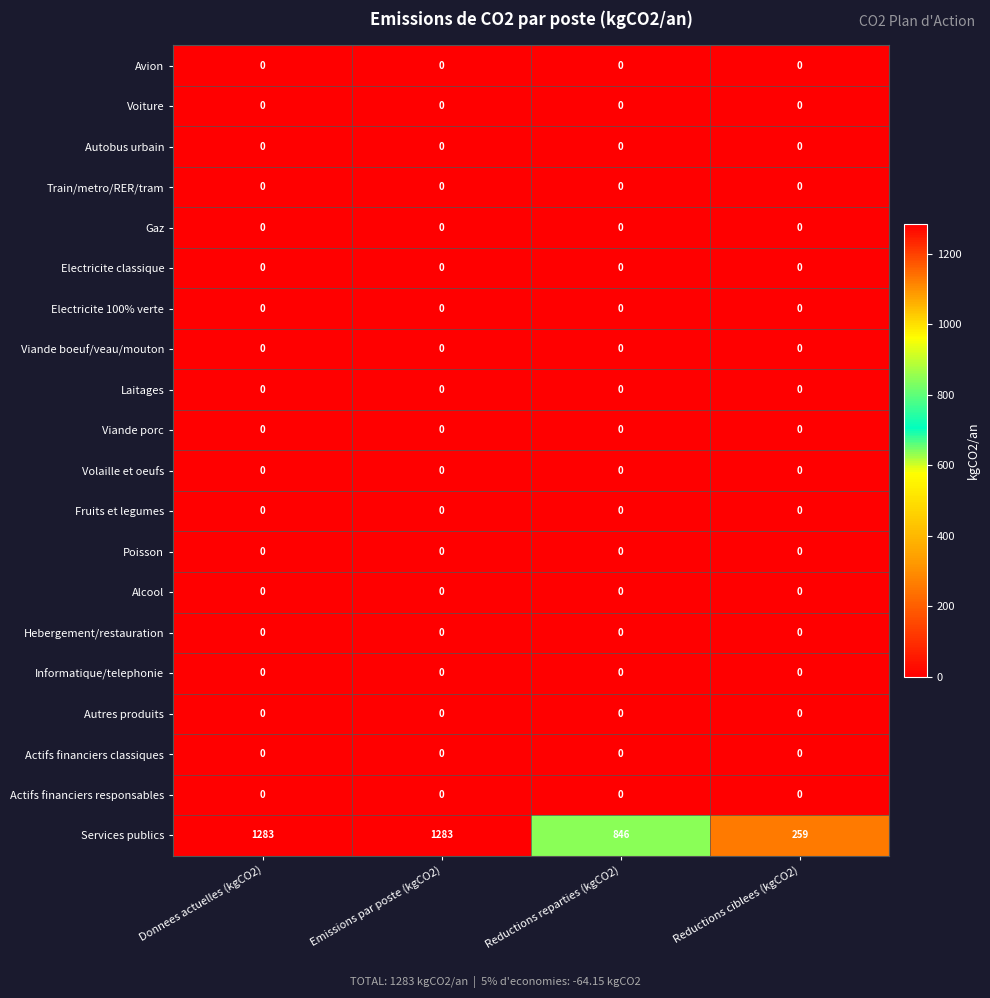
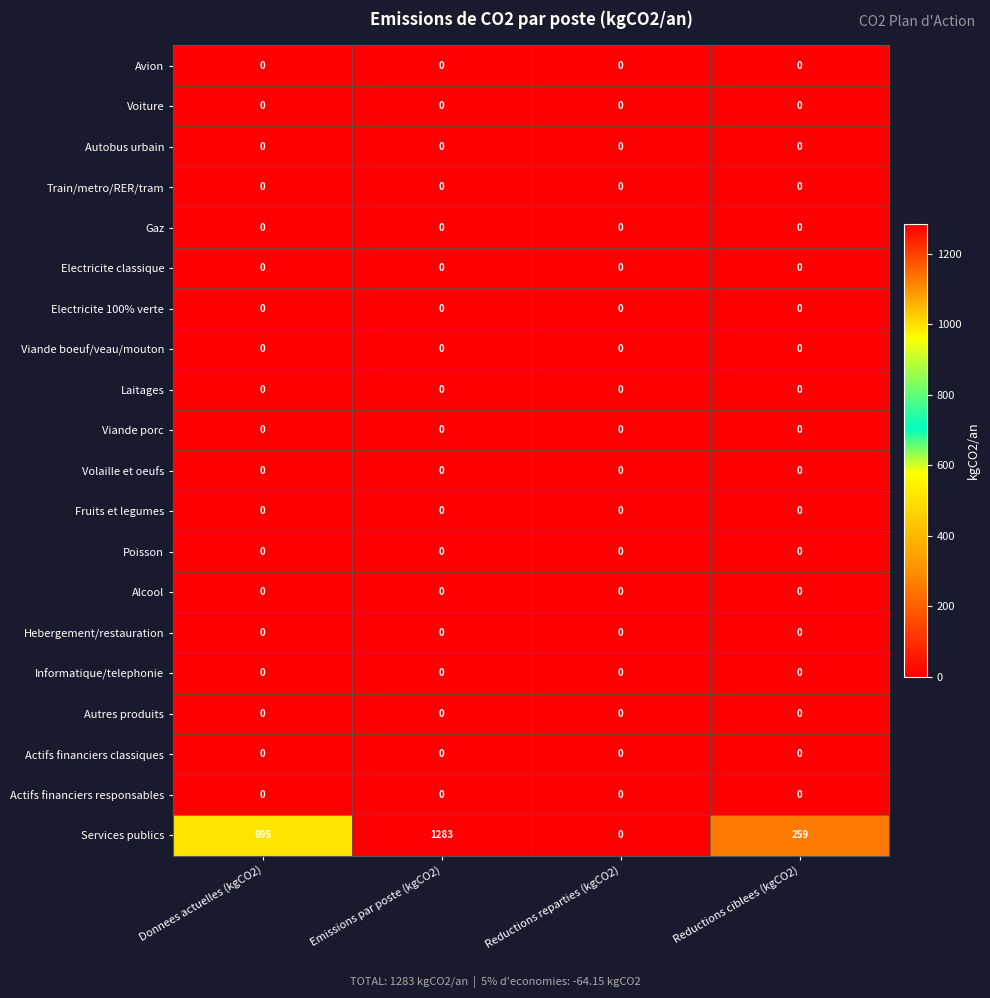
Services publics, Donnees actuelles (kgCO2): 1283 -> 995
Services publics, Reductions reparties (kgCO2): 846 -> 0
